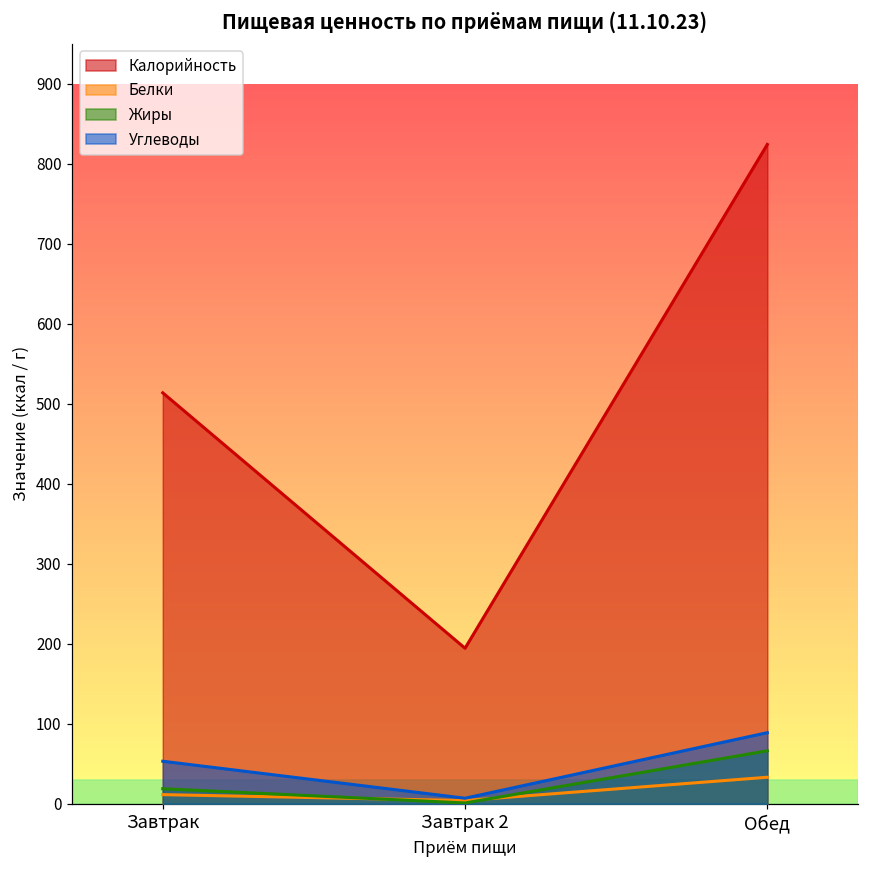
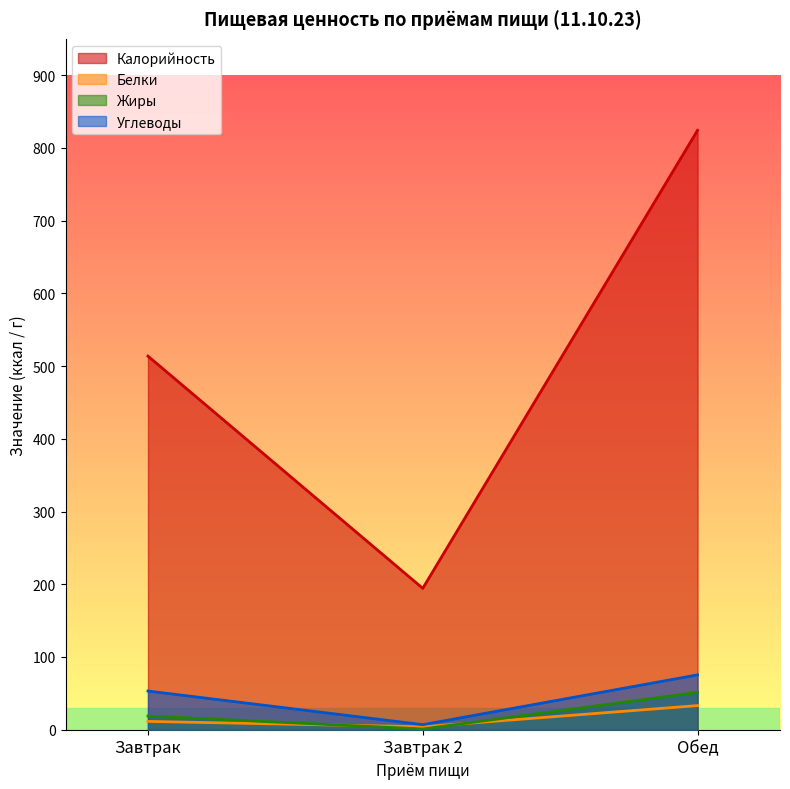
Жиры, Обед: 70 -> 50
Углеводы, Обед: 90 -> 80
